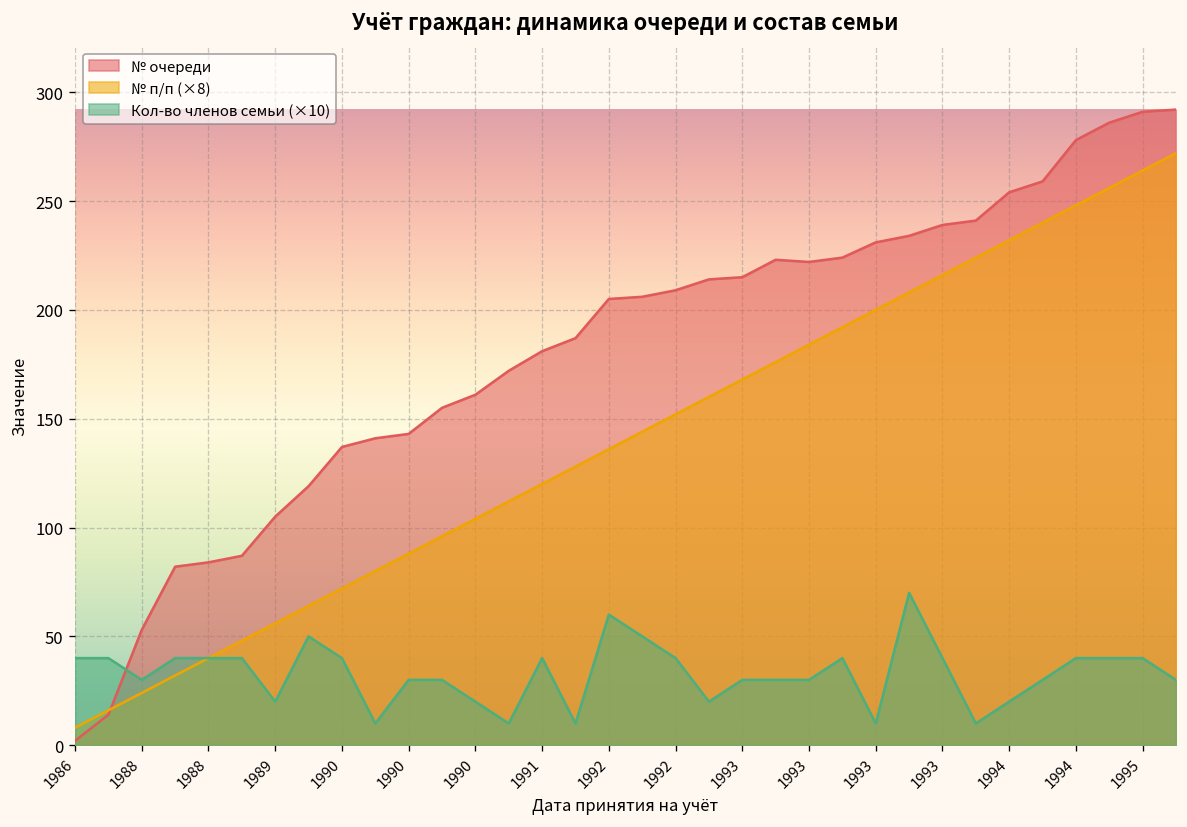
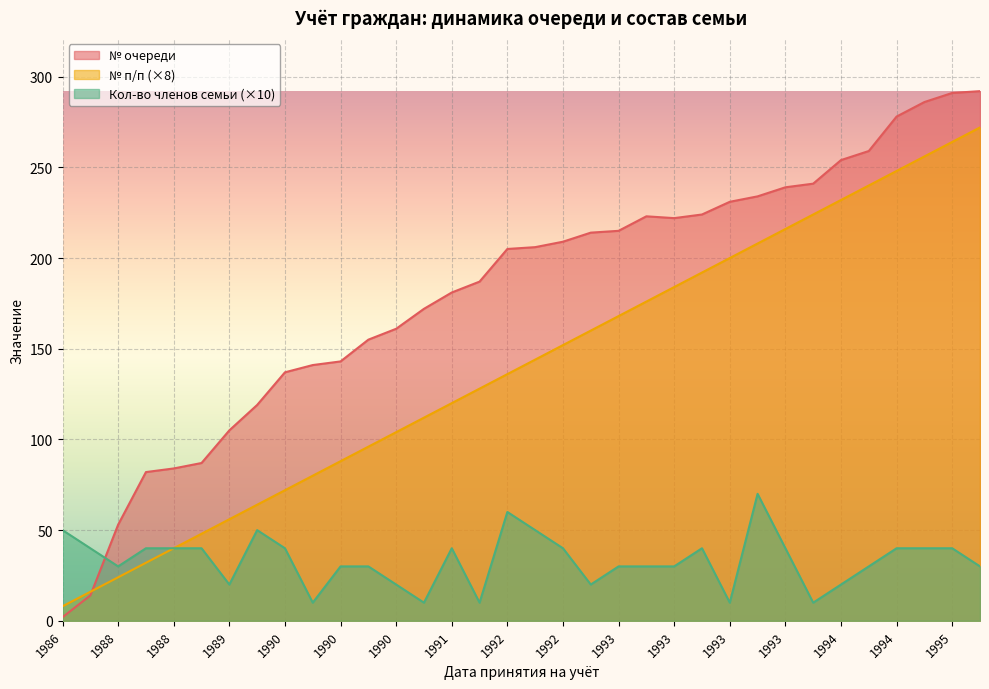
Кол-во членов семьи (×10), 1986: 40 -> 50
